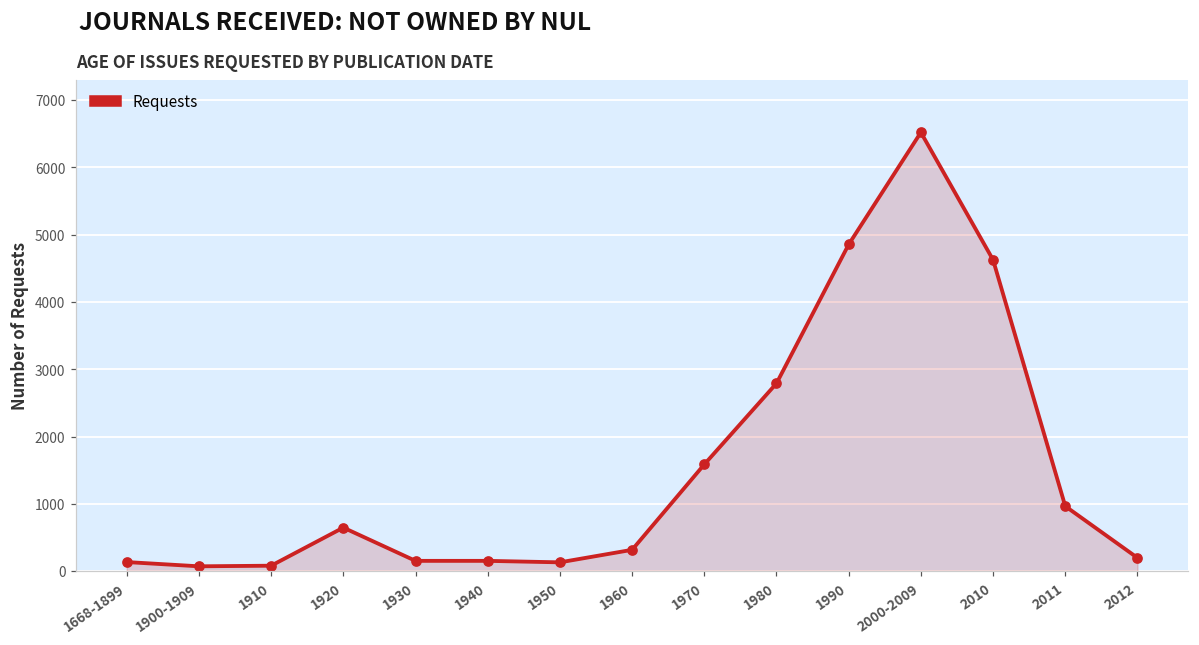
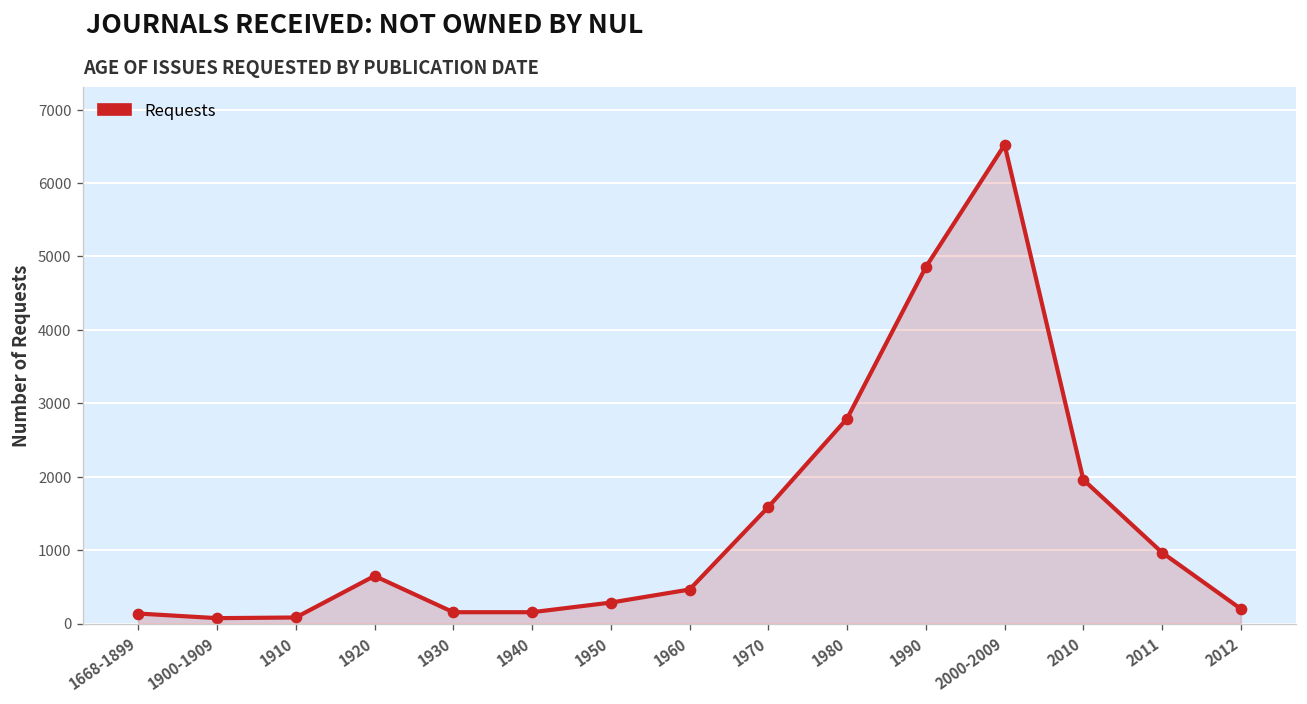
1950: 100 -> 300
1960: 300 -> 500
2010: 4600 -> 2000
